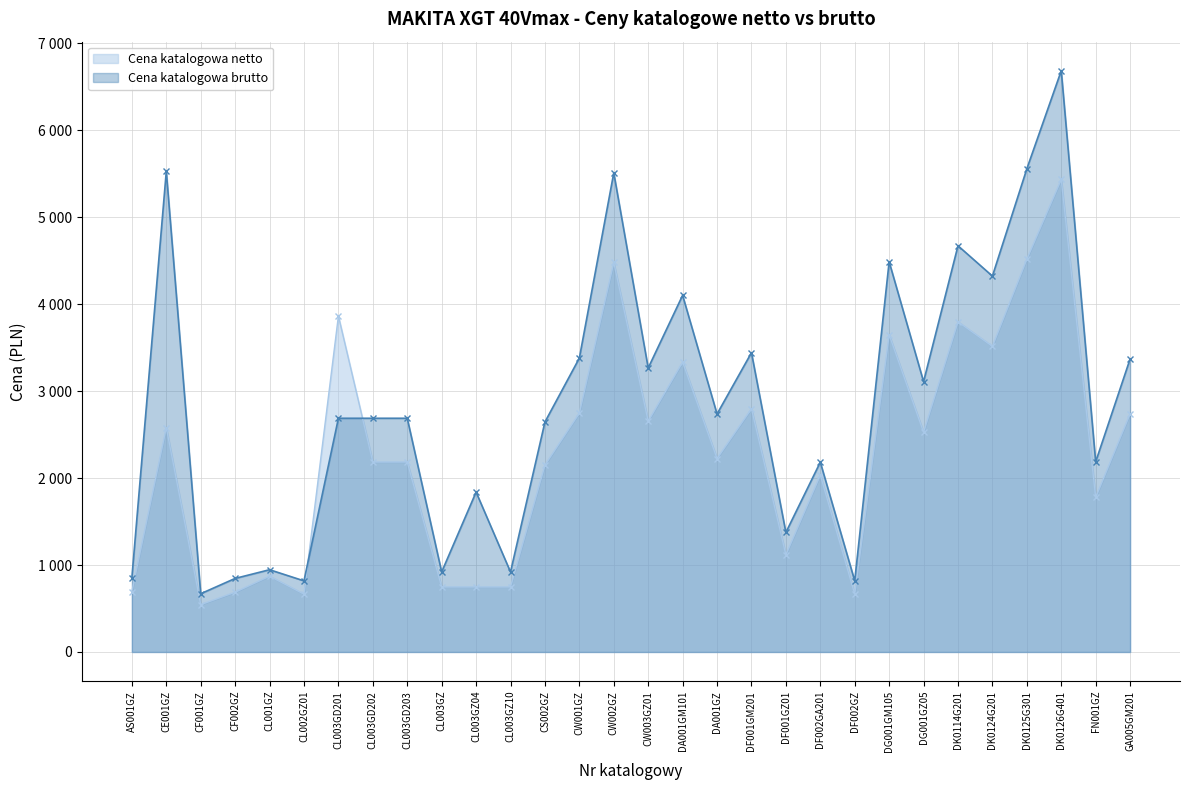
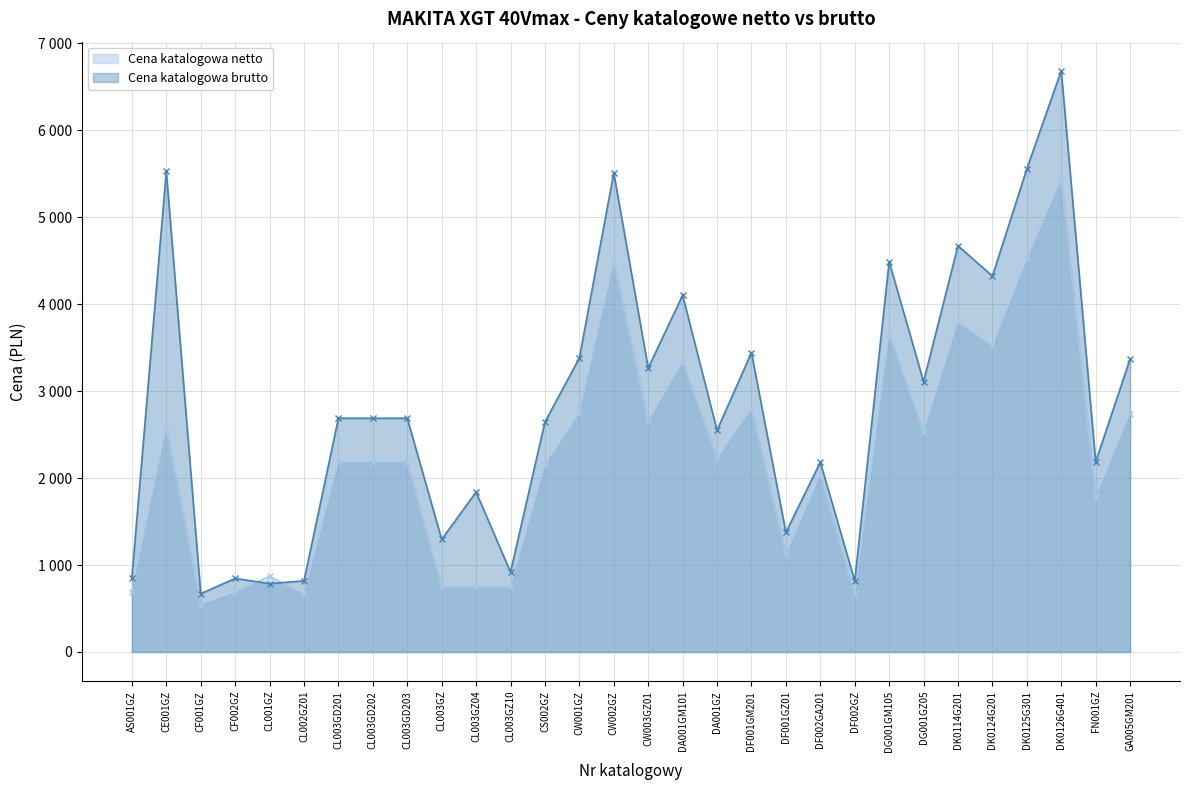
Cena katalogowa brutto, CL001GZ: 900 -> 800
Cena katalogowa netto, CL003GD201: 3900 -> 2200
Cena katalogowa brutto, CL003GZ: 900 -> 1300
Cena katalogowa brutto, DA001GZ: 2700 -> 2600
